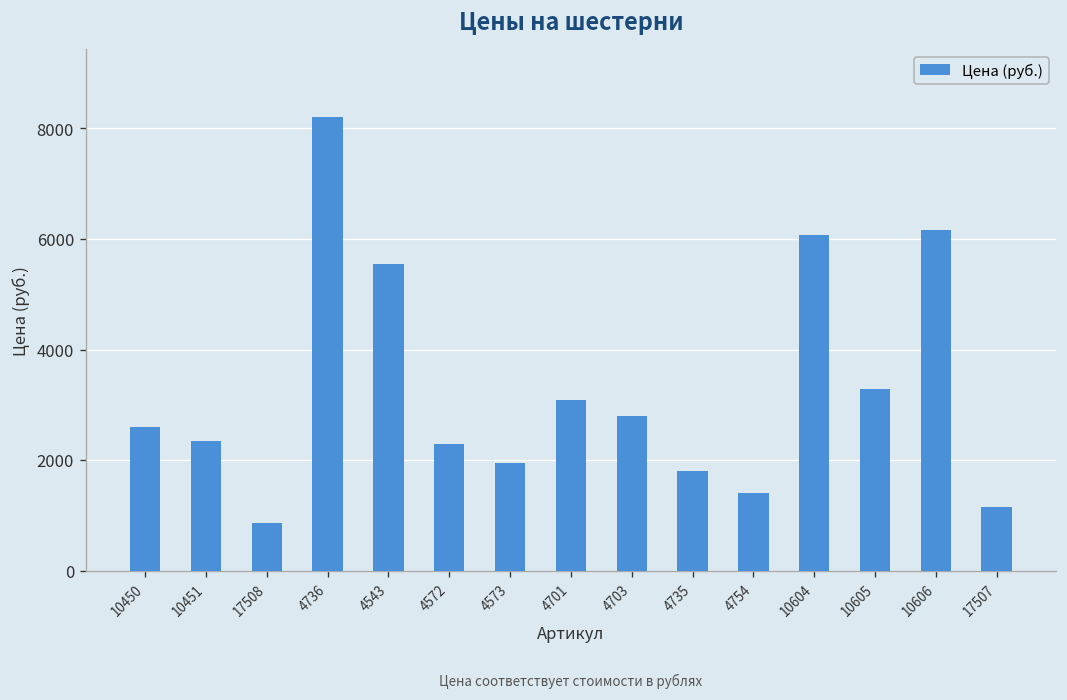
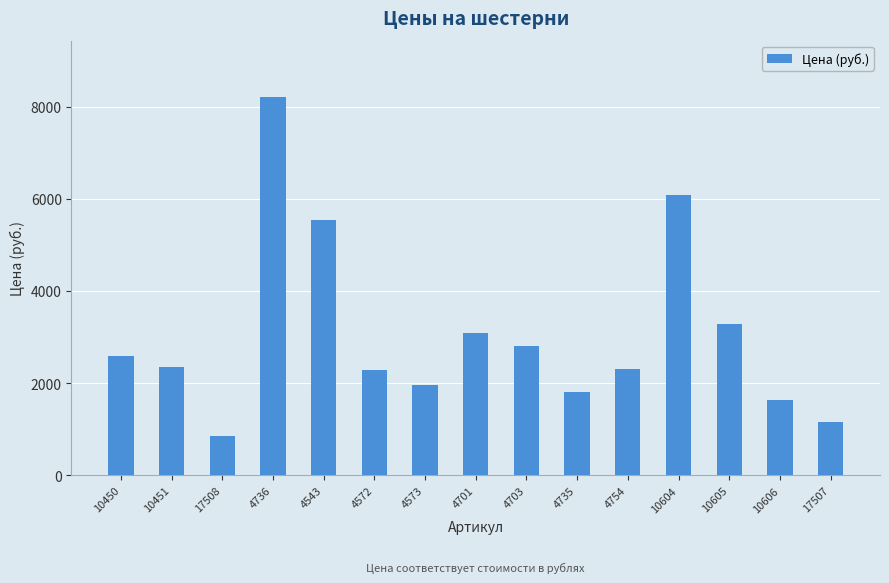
4754: 1400 -> 2300
10606: 6200 -> 1600
